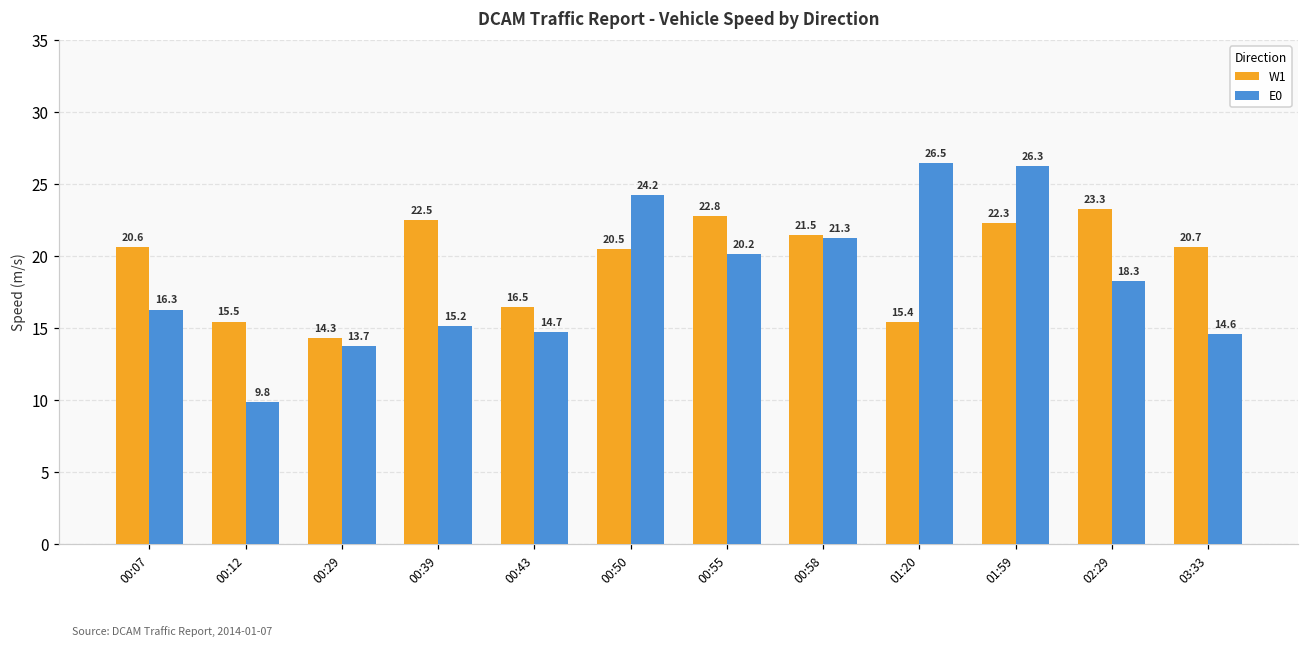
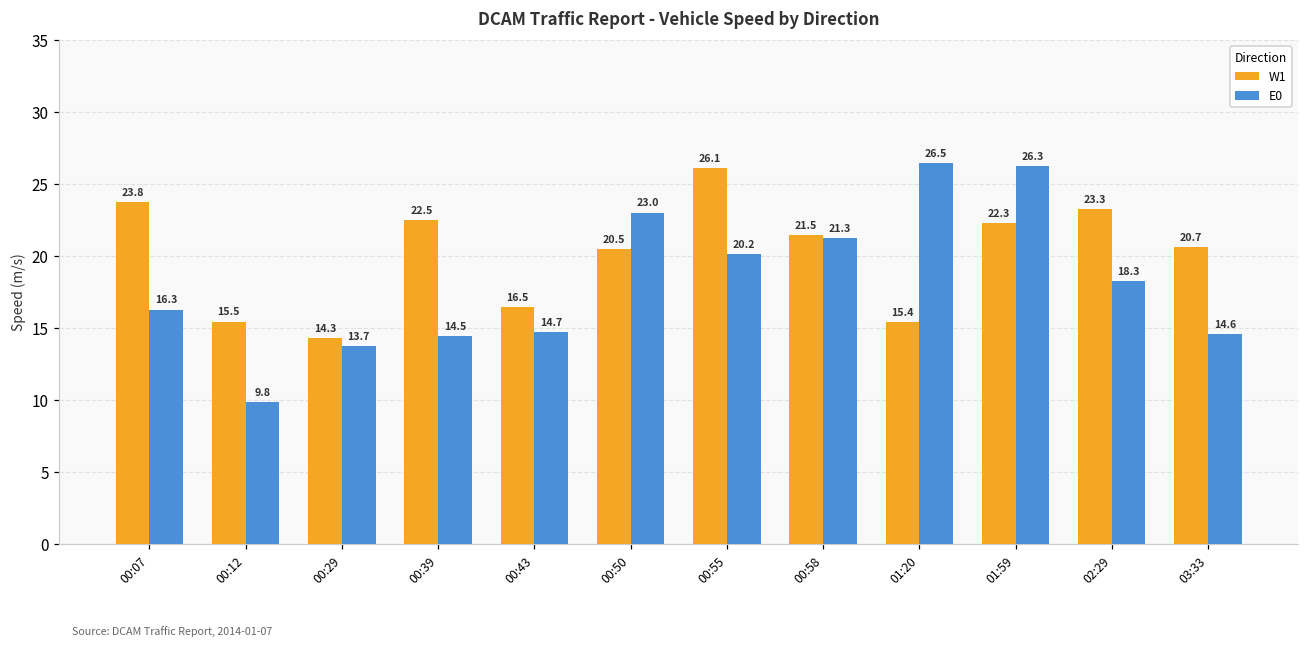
W1, 00:07: 20.6 -> 23.8
E0, 00:39: 15.2 -> 14.5
E0, 00:50: 24.2 -> 23.0
W1, 00:55: 22.8 -> 26.1
